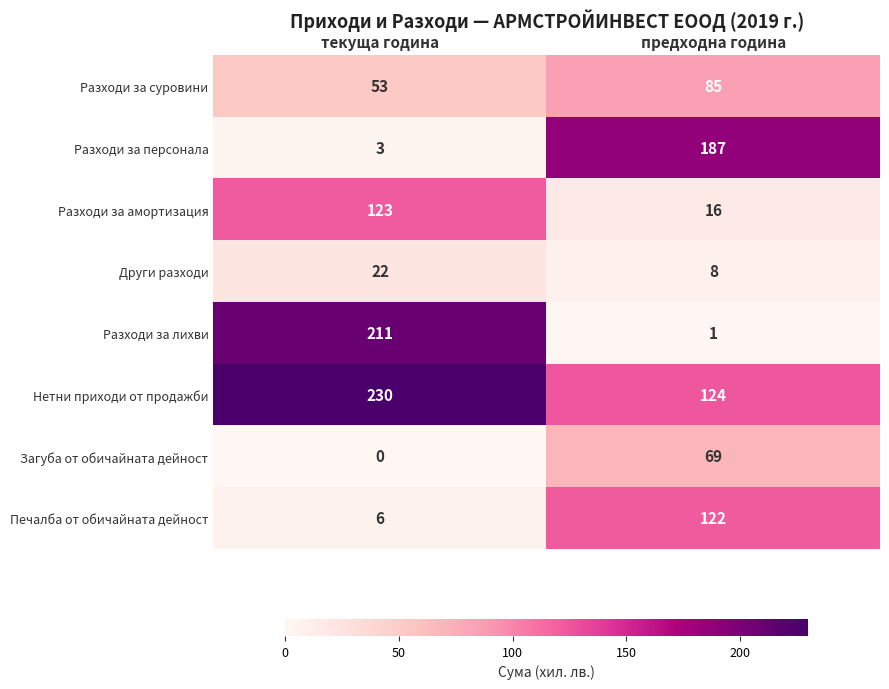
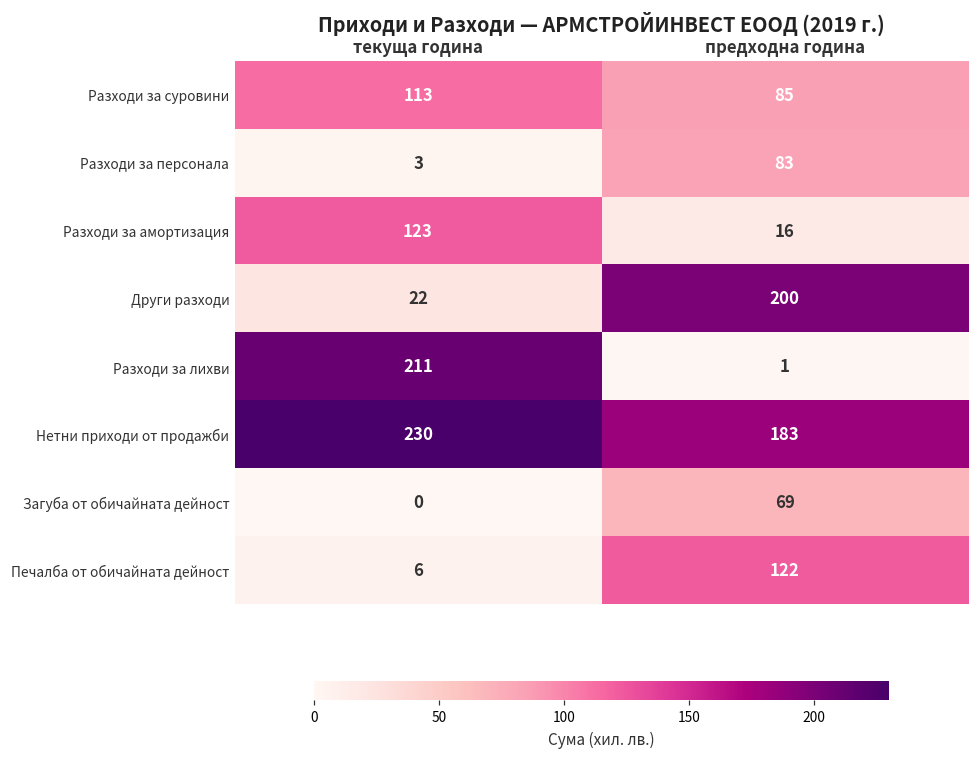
Разходи за суровини, текуща година: 53 -> 113
Разходи за персонала, предходна година: 187 -> 83
Други разходи, предходна година: 8 -> 200
Нетни приходи от продажби, предходна година: 124 -> 183
